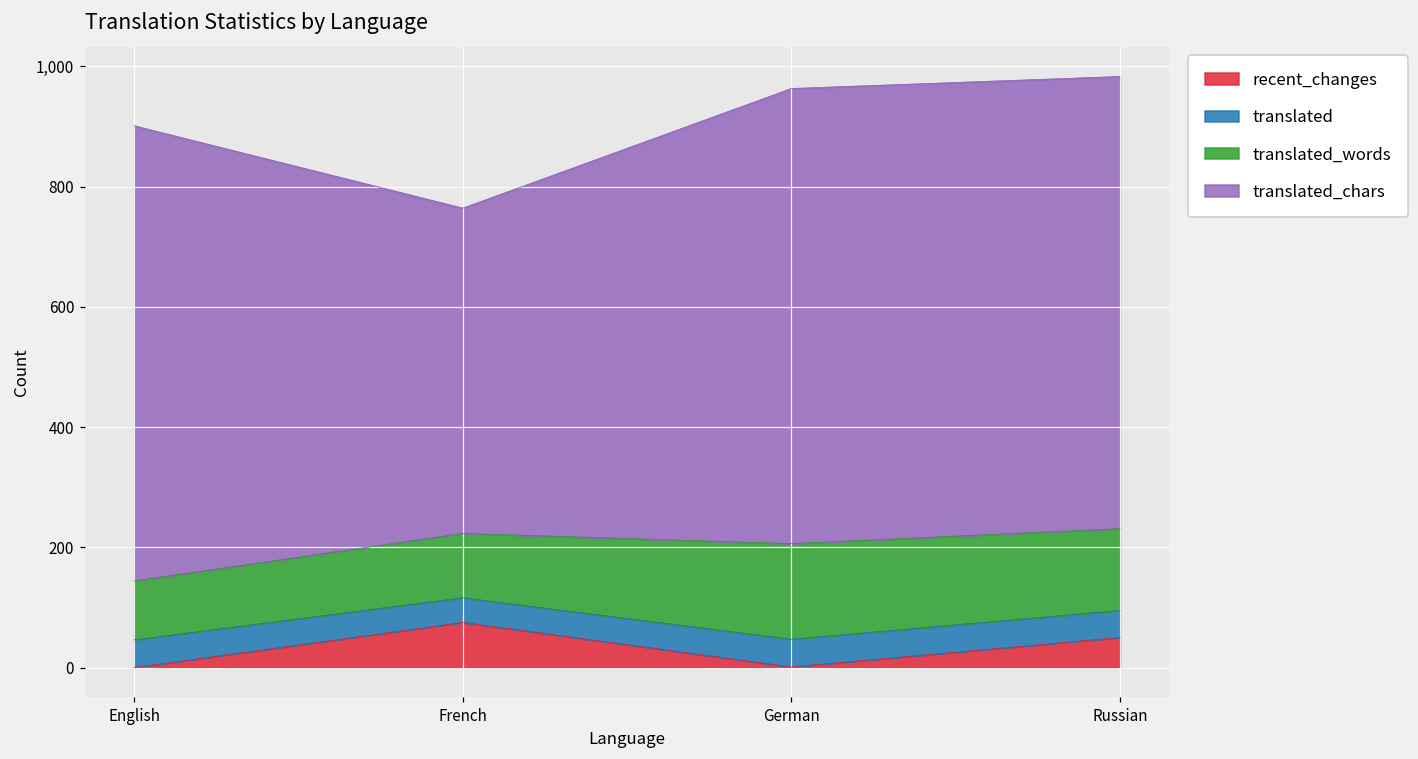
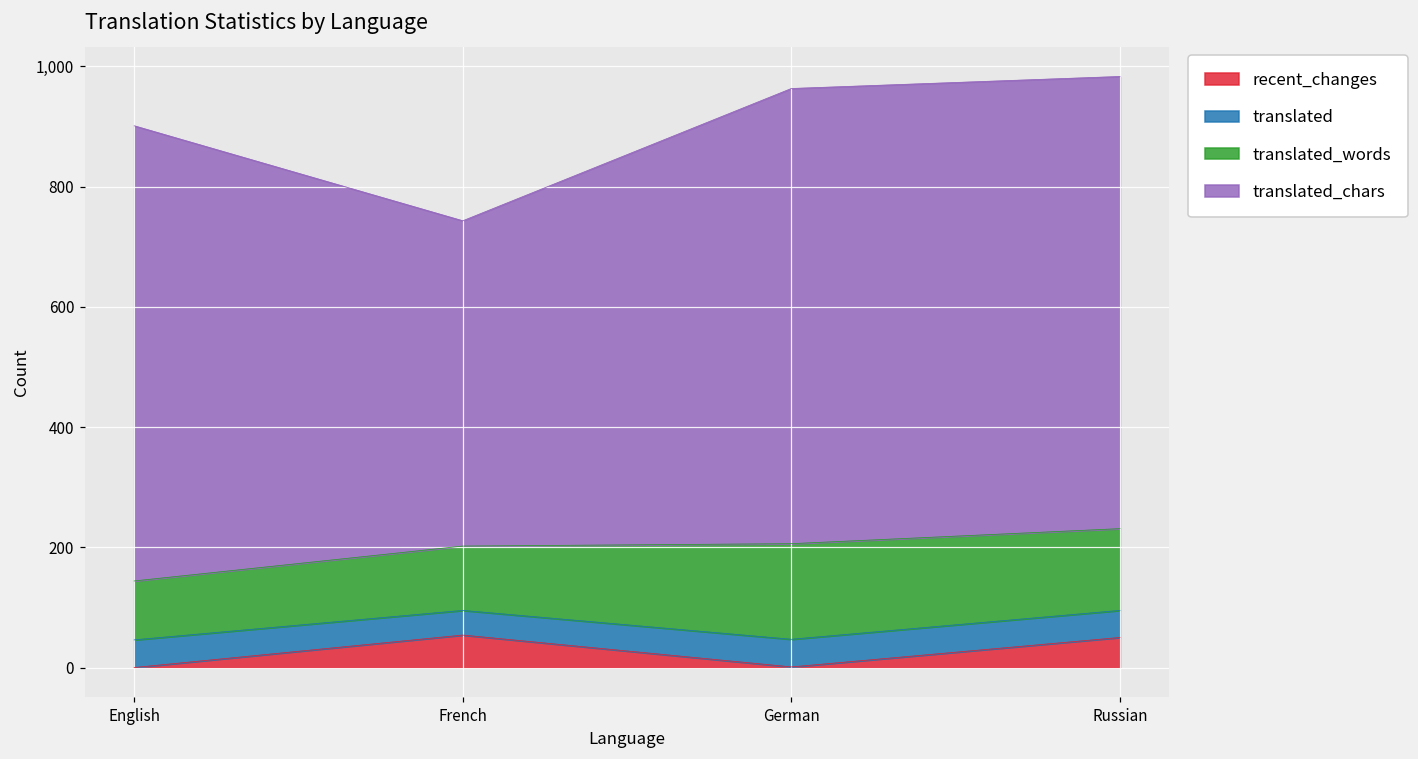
recent_changes, French: 80 -> 50
